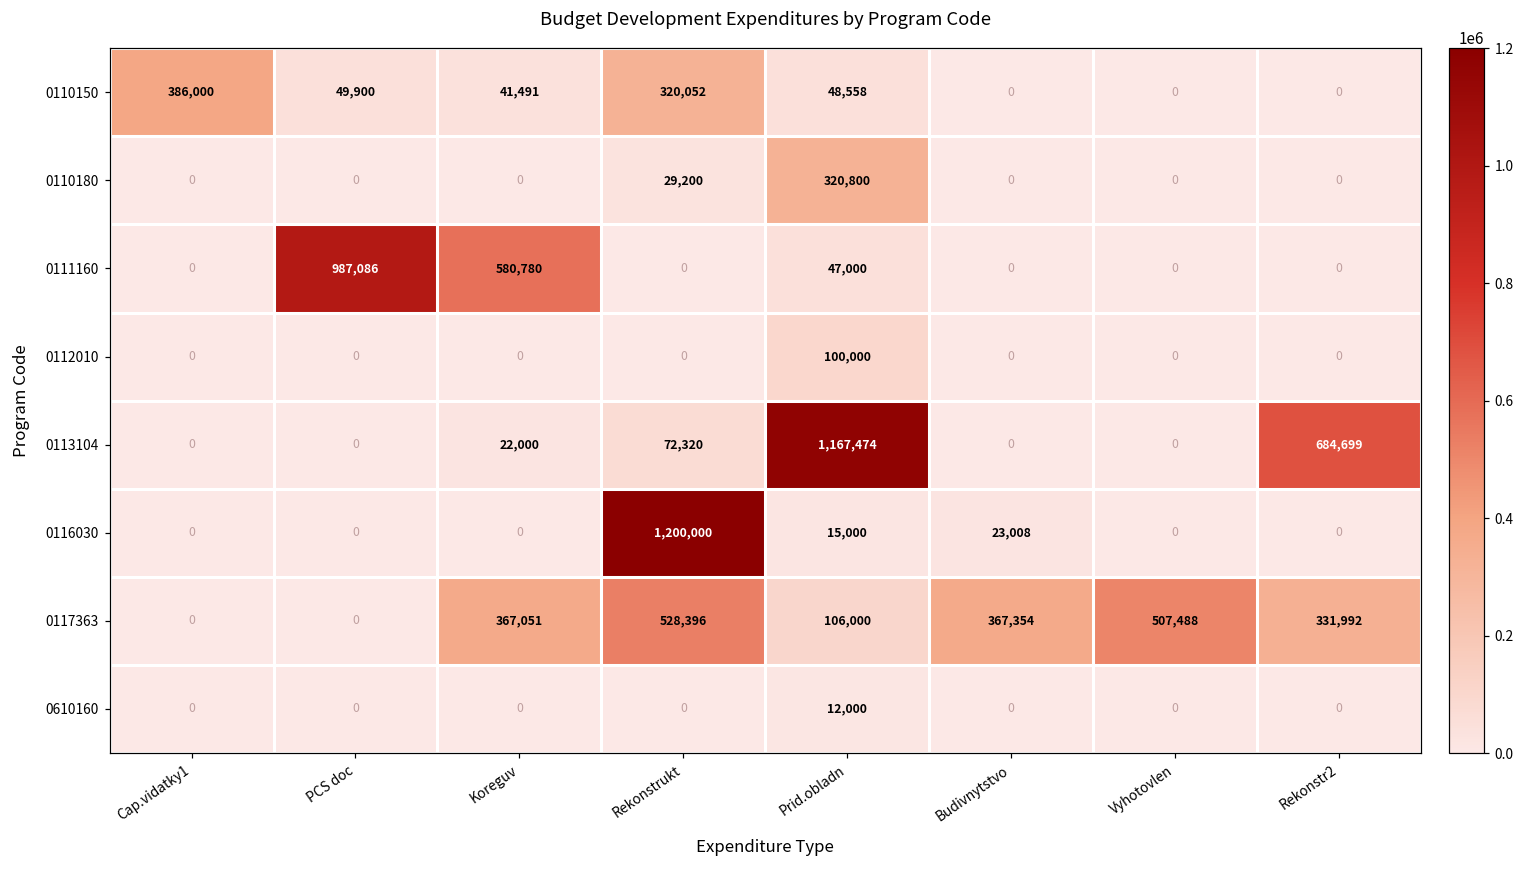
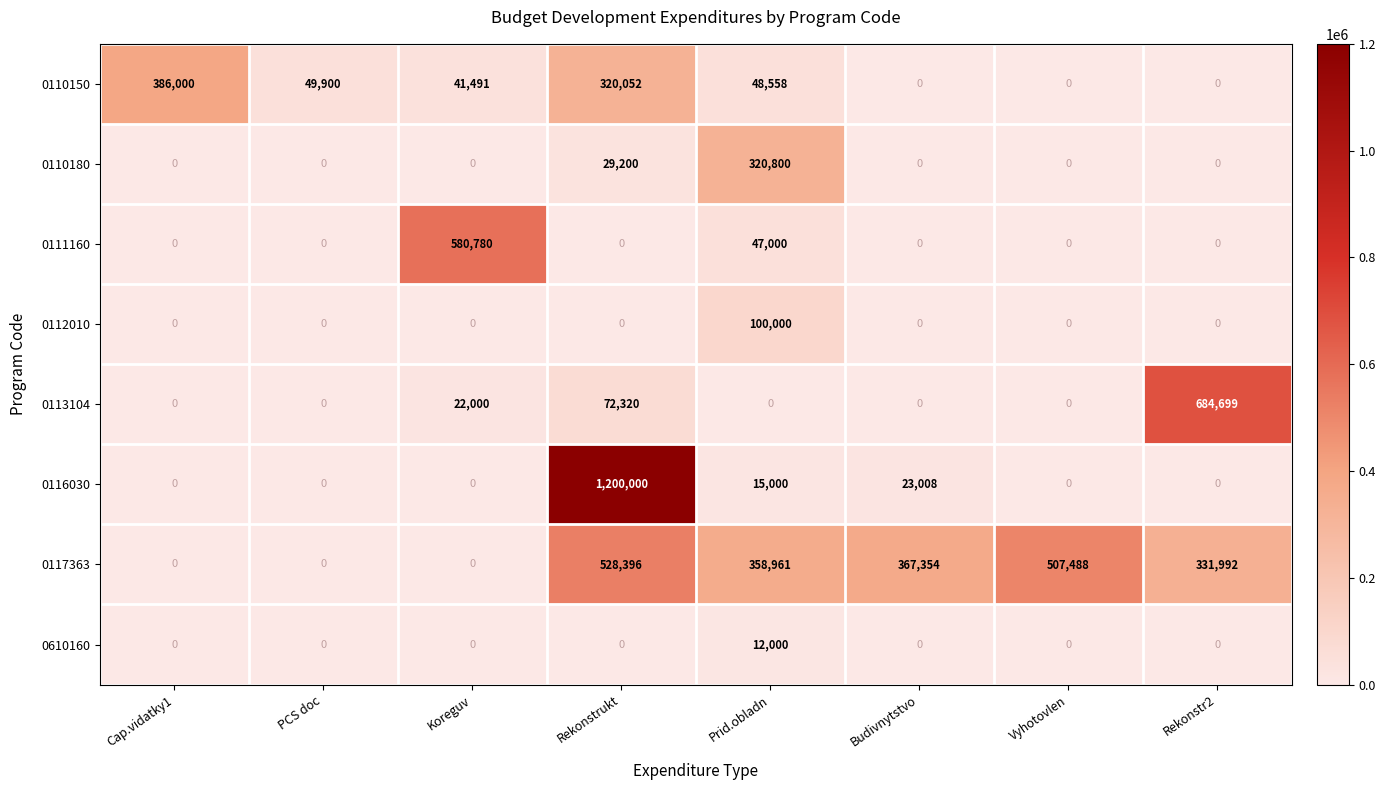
0111160, PCS doc: 987,086 -> 0
0113104, Prid.obladn: 1,167,474 -> 0
0117363, Koreguv: 367,051 -> 0
0117363, Prid.obladn: 106,000 -> 358,961
